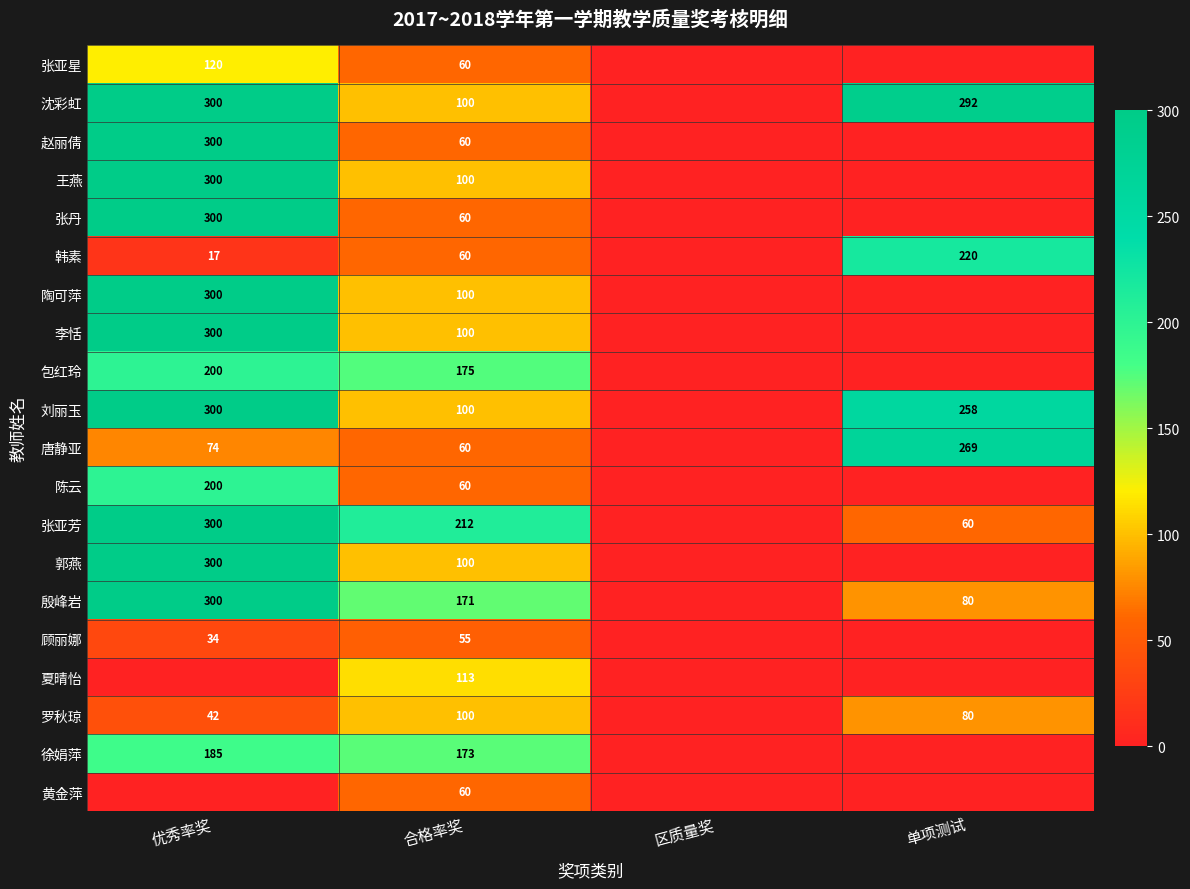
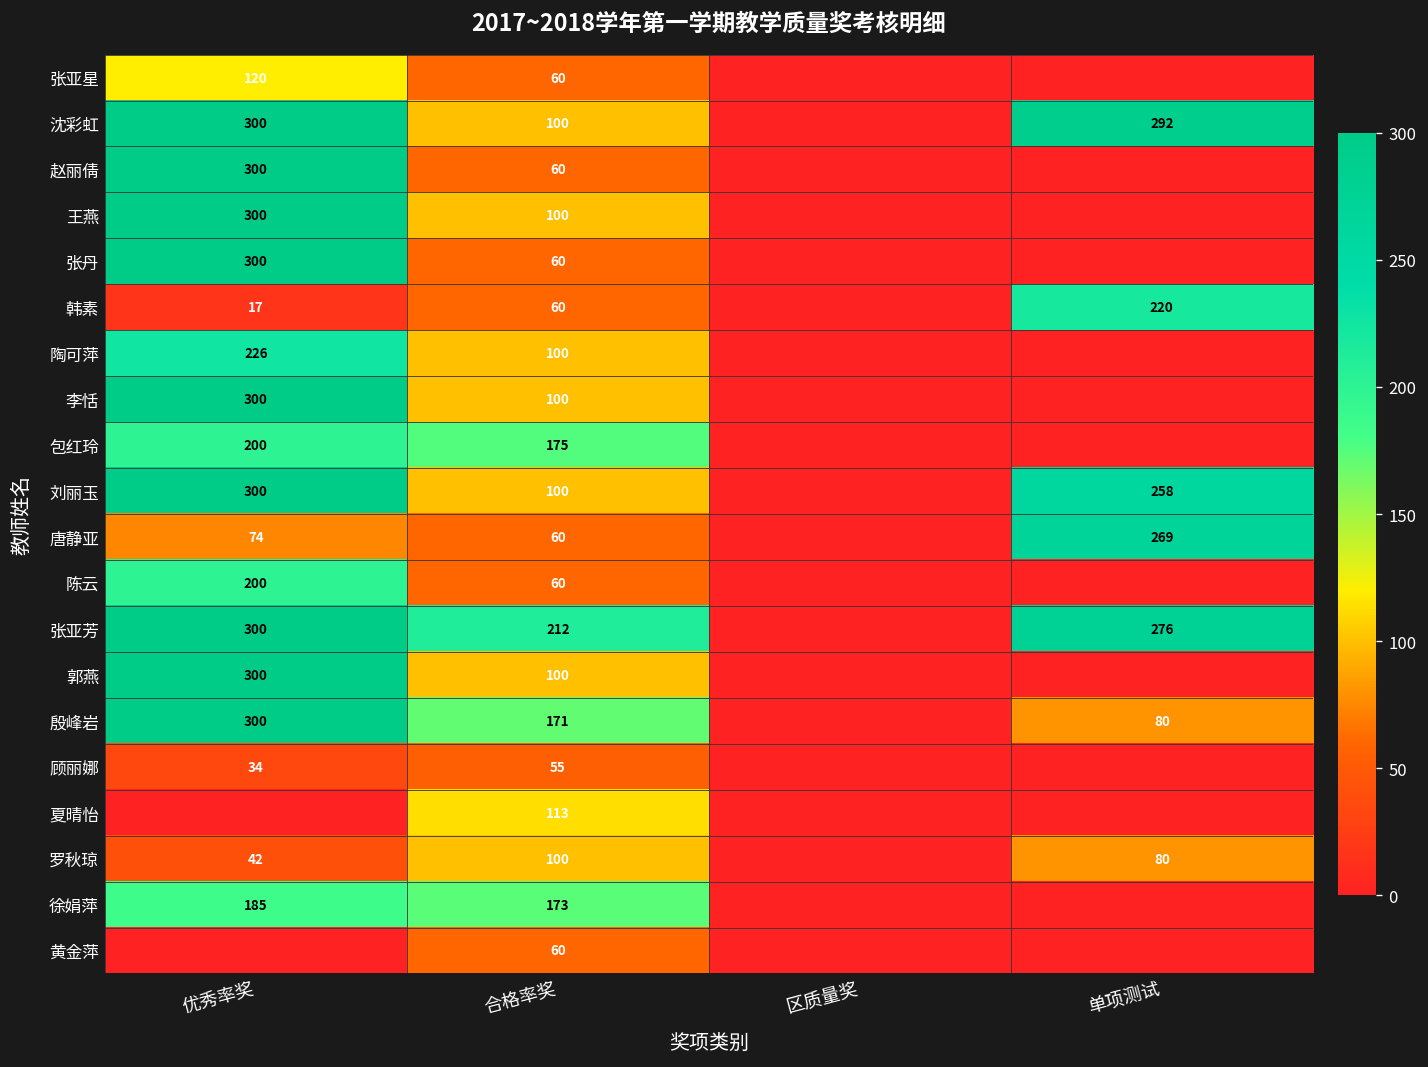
陶可萍, 优秀率奖: 300 -> 226
张亚芳, 单项测试: 60 -> 276
